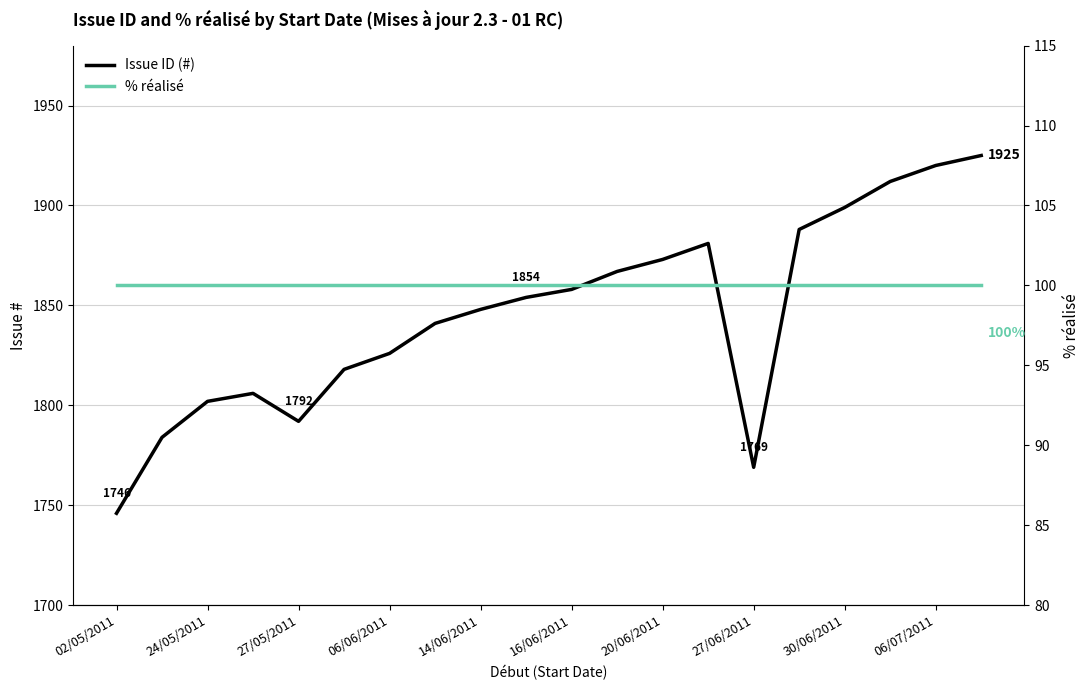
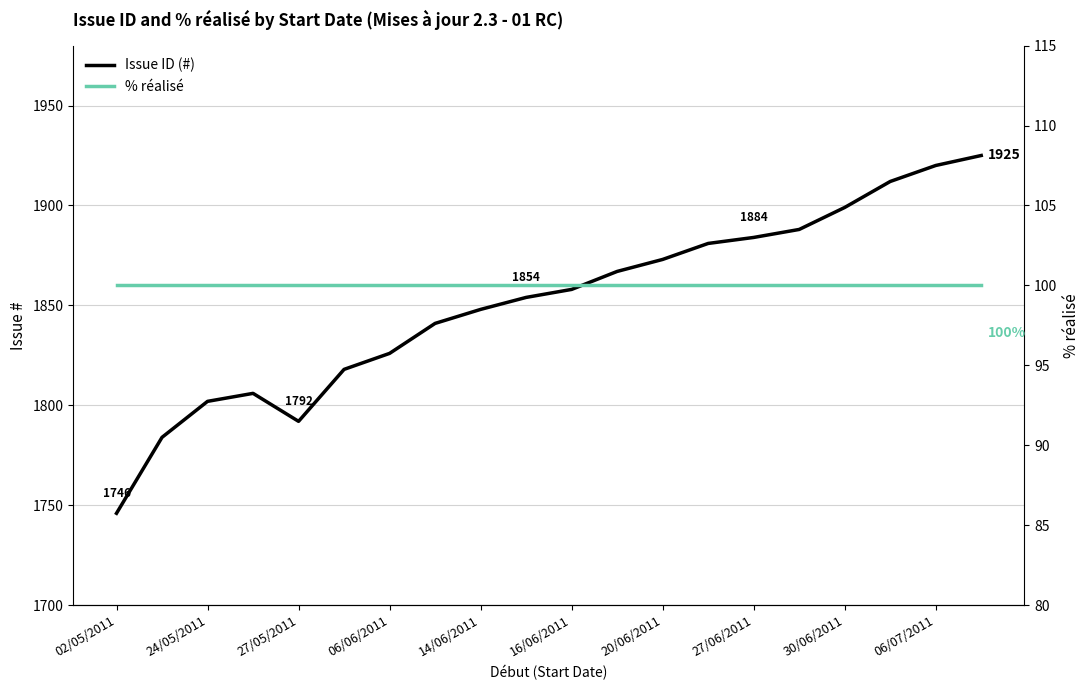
Issue ID (#), 27/06/2011: 1769 -> 1884
